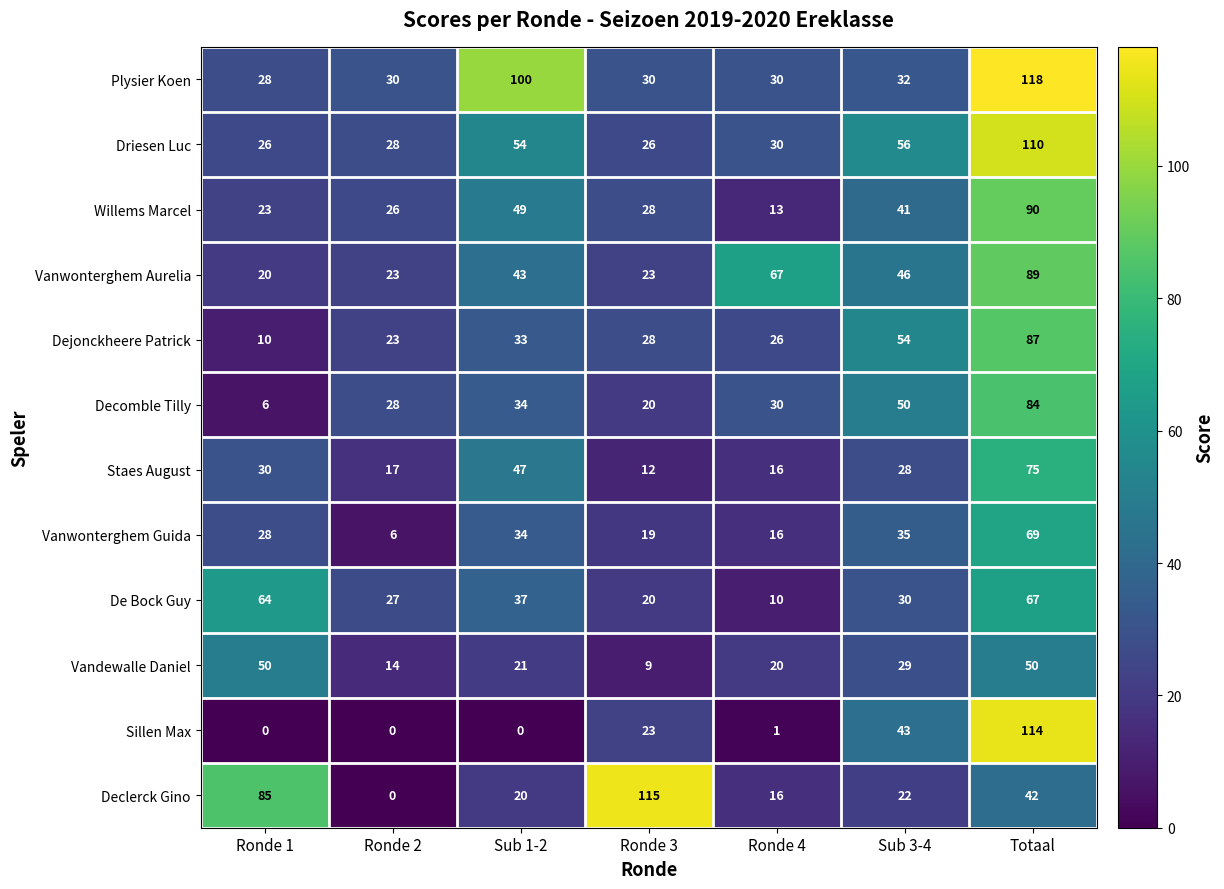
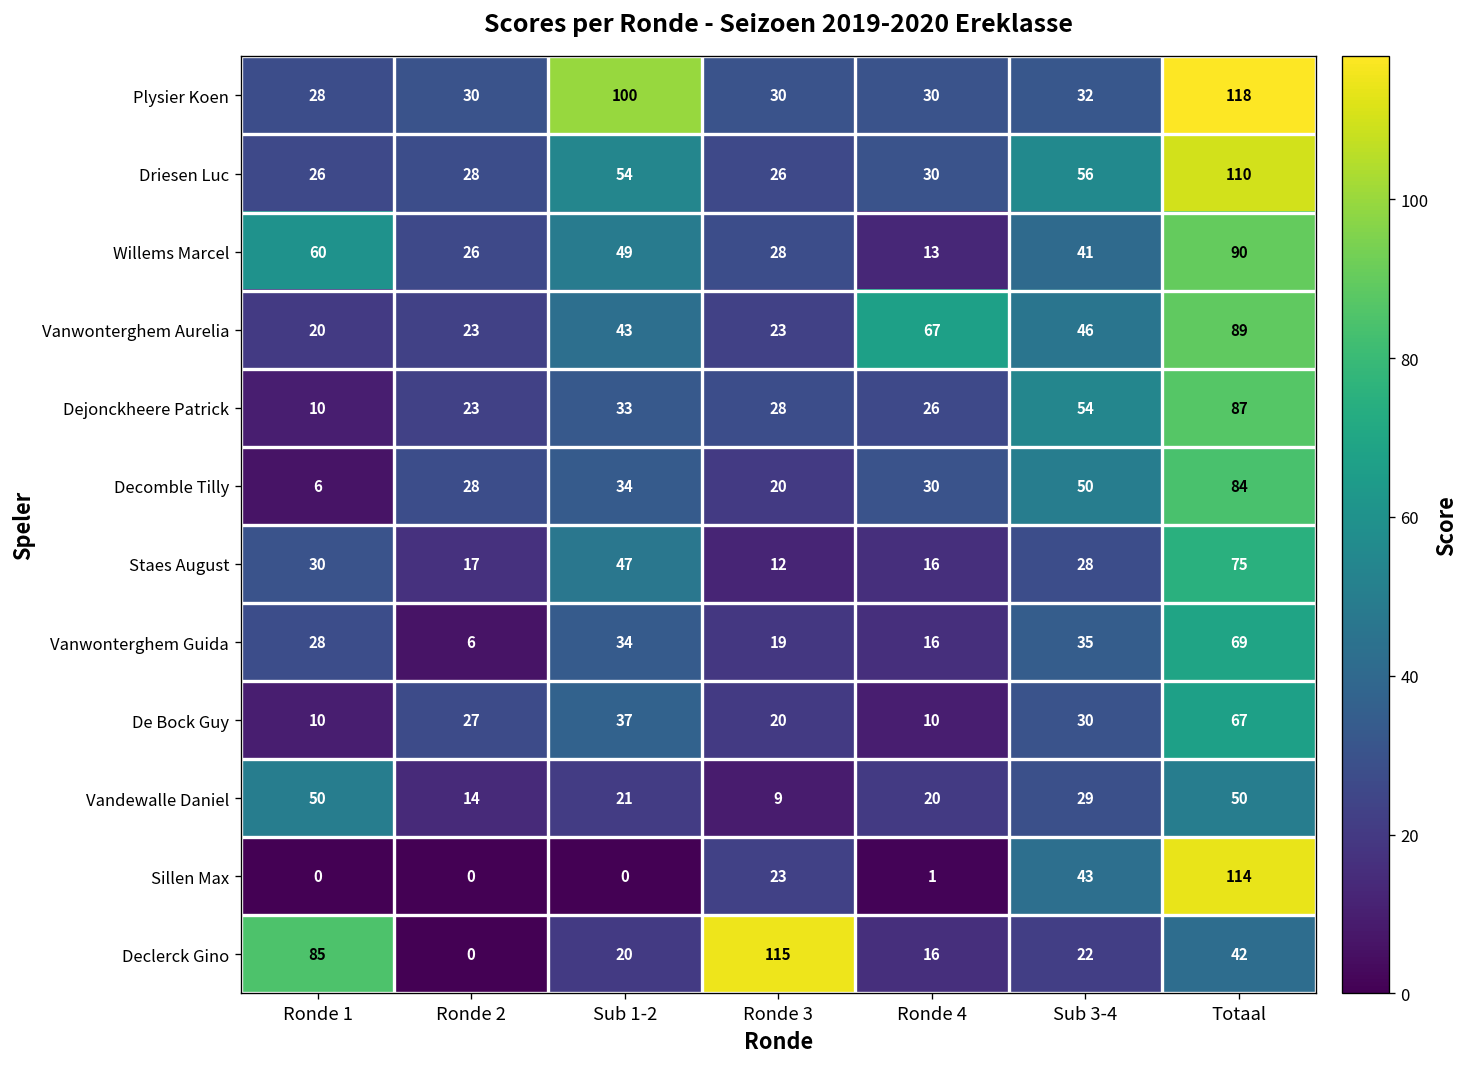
Willems Marcel, Ronde 1: 23 -> 60
De Bock Guy, Ronde 1: 64 -> 10
